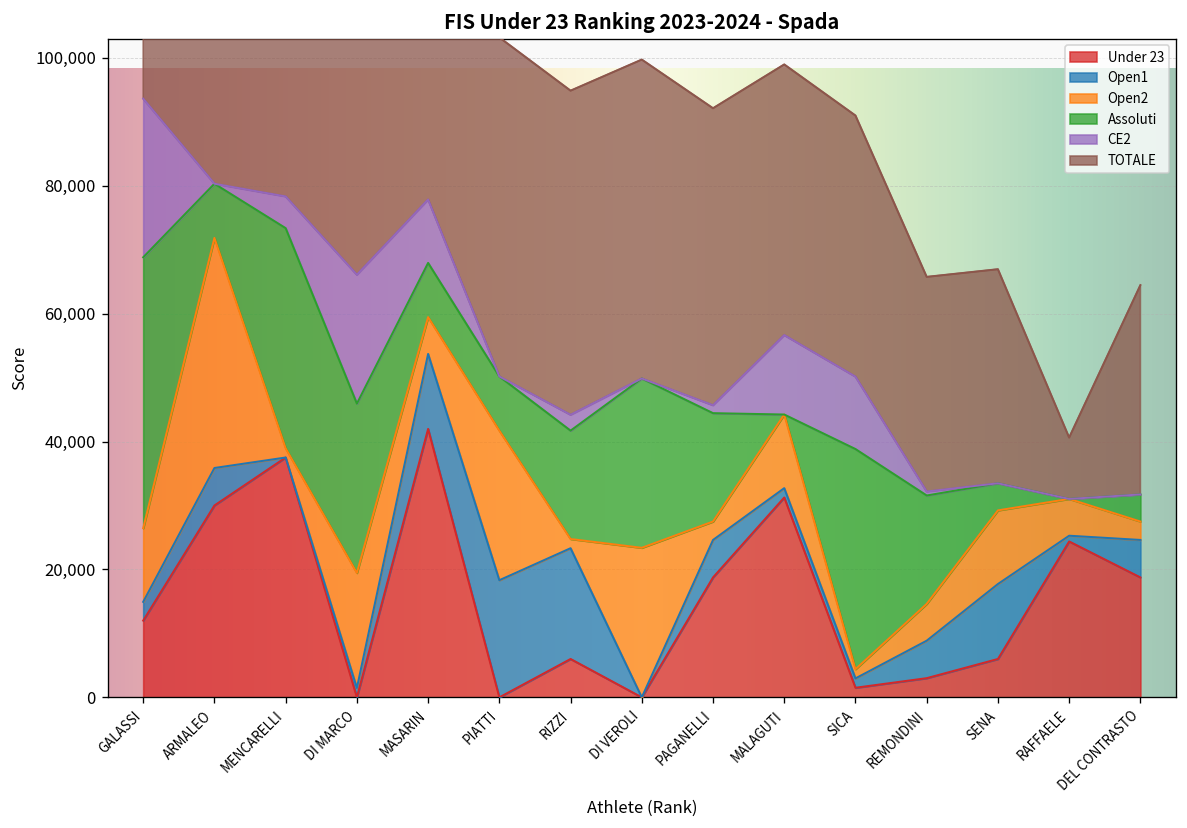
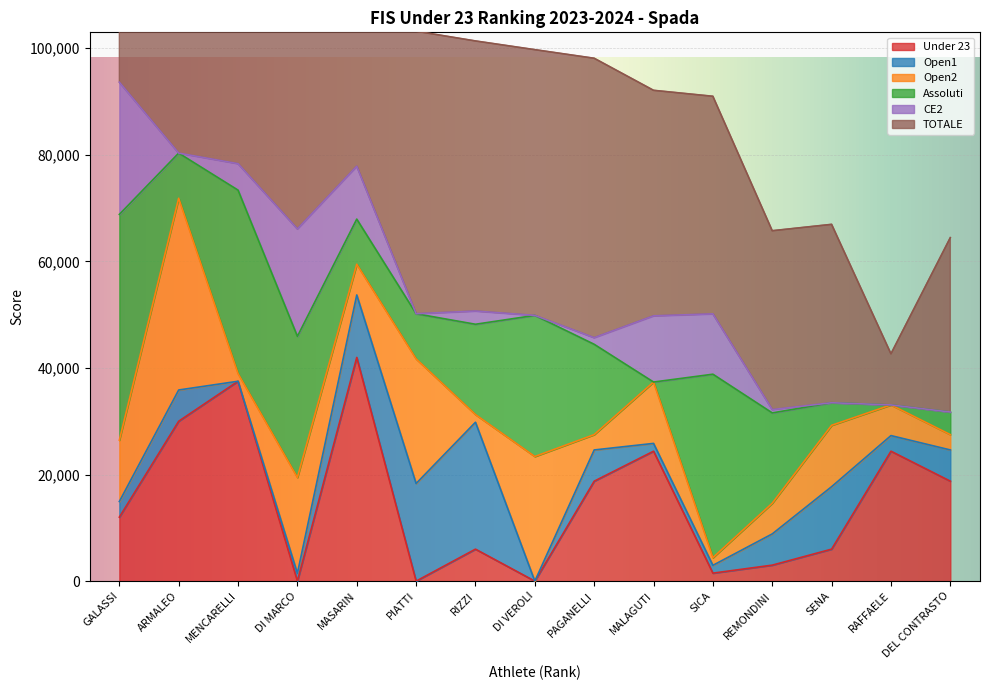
Open1, RIZZI: 17,000 -> 24,000
TOTALE, PAGANELLI: 46,000 -> 52,000
Under 23, MALAGUTI: 31,000 -> 24,000
Open1, RAFFAELE: 1,000 -> 3,000
